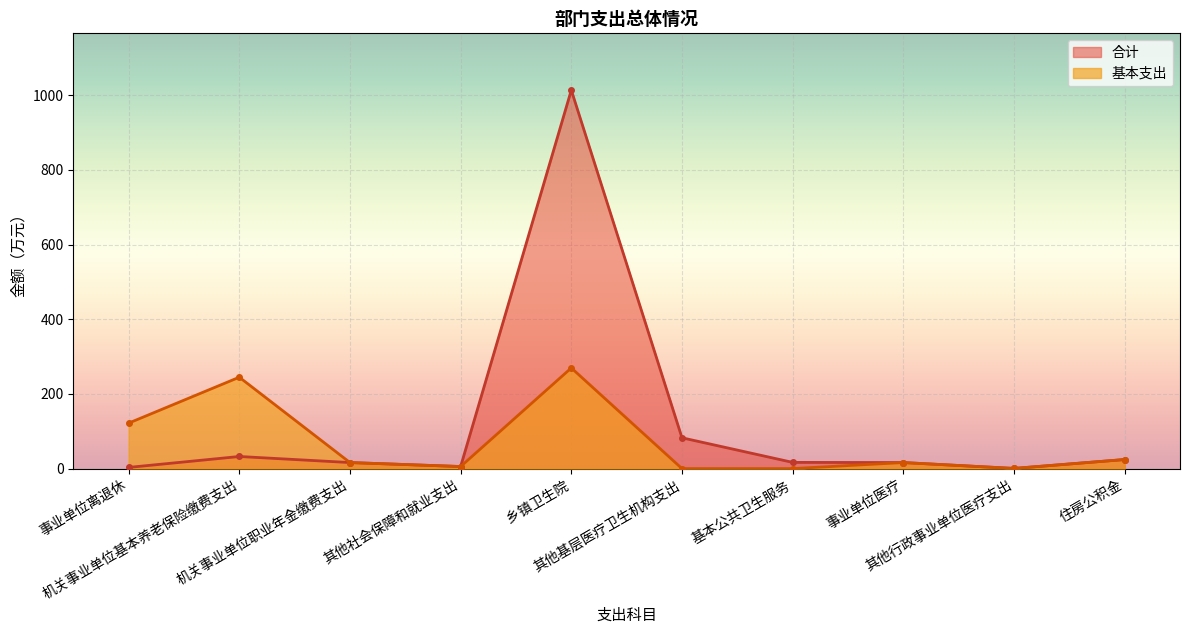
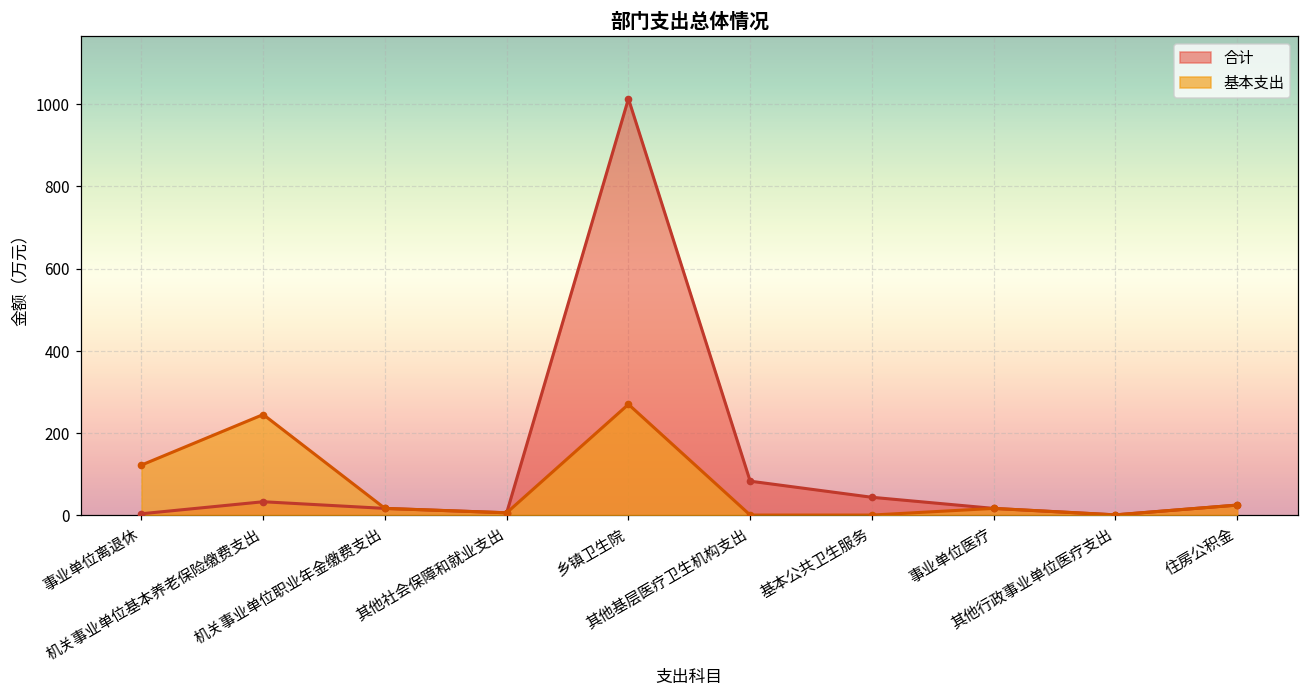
合计, 基本公共卫生服务: 20 -> 40
